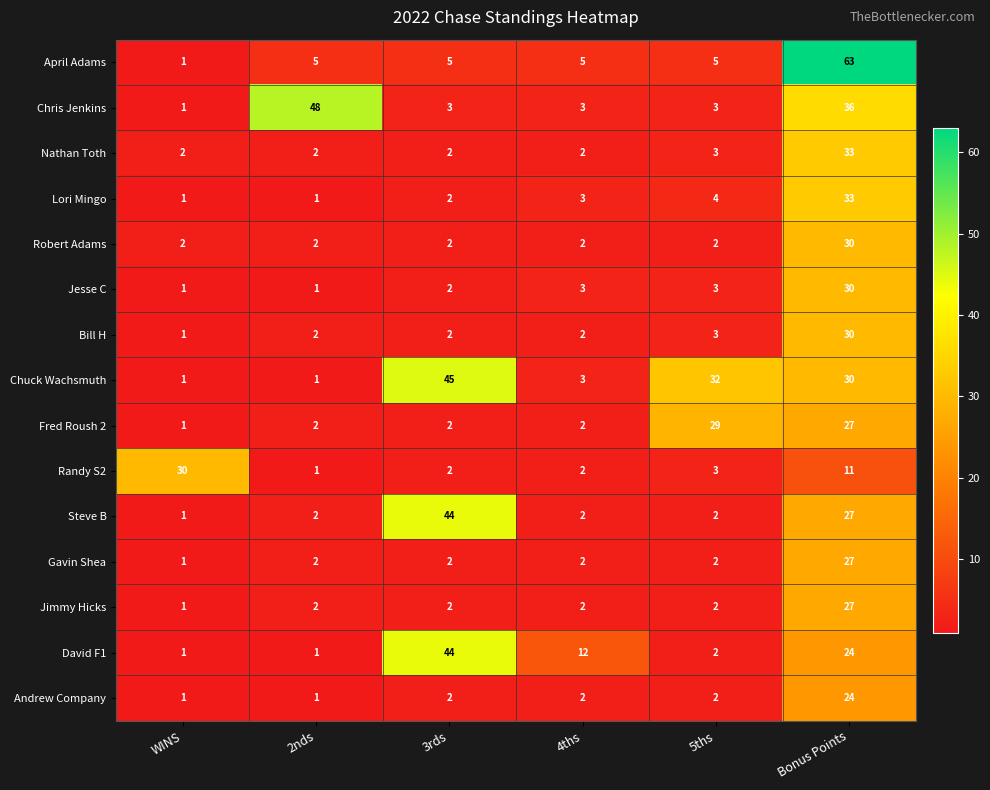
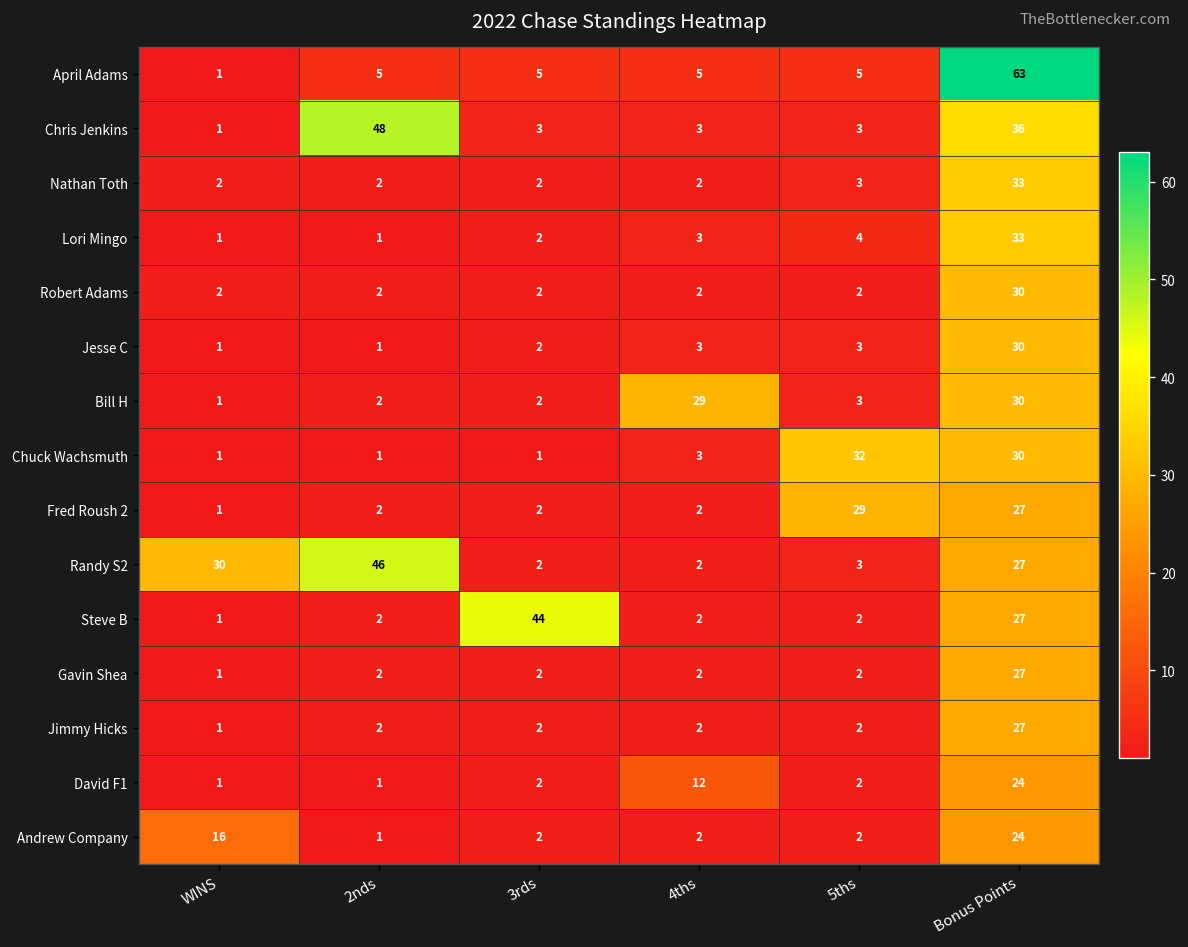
Bill H, 4ths: 2 -> 29
Chuck Wachsmuth, 3rds: 45 -> 1
Randy S2, 2nds: 1 -> 46
Randy S2, Bonus Points: 11 -> 27
David F1, 3rds: 44 -> 2
Andrew Company, WINS: 1 -> 16
